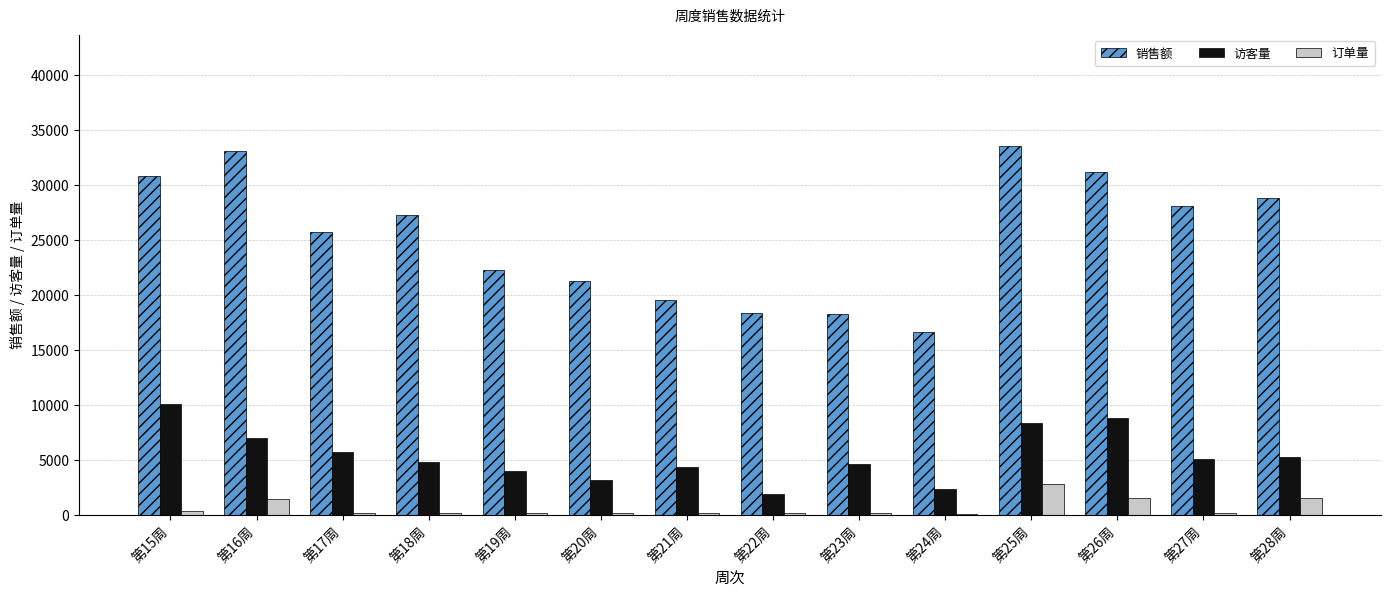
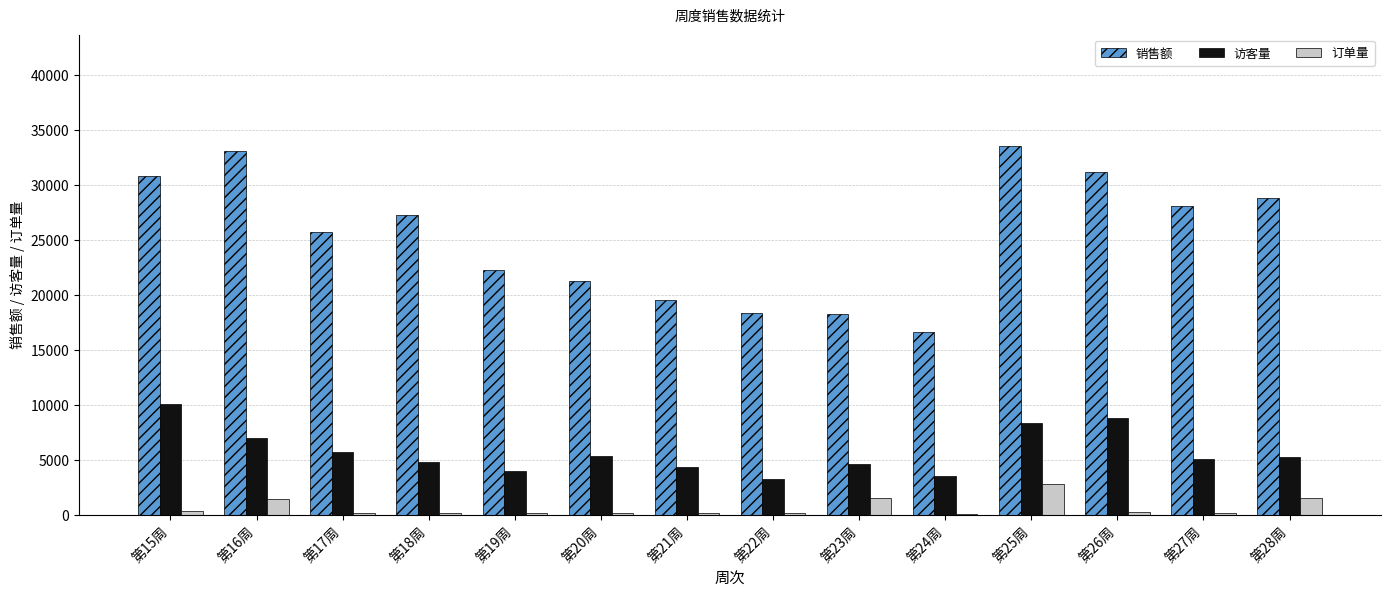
访客量, 第20周: 3200 -> 5300
访客量, 第22周: 2000 -> 3300
订单量, 第23周: 200 -> 1600
访客量, 第24周: 2400 -> 3600
订单量, 第26周: 1600 -> 300
